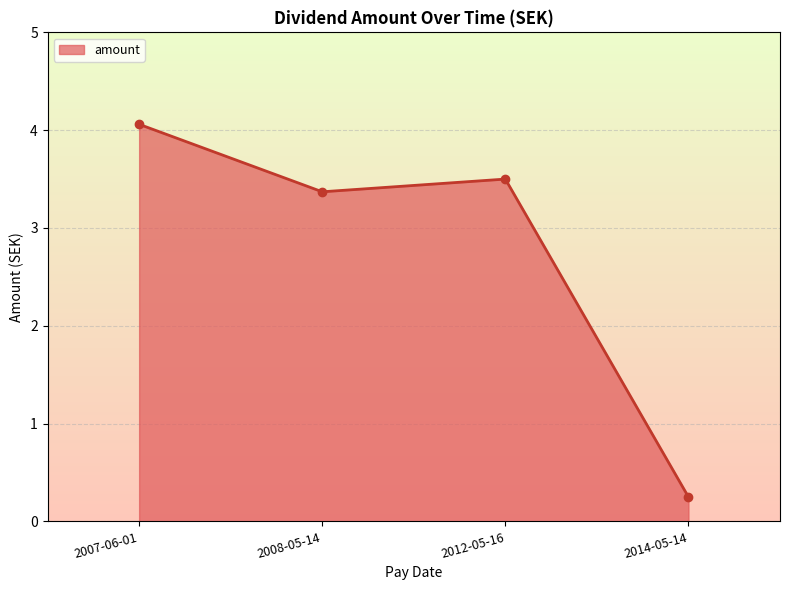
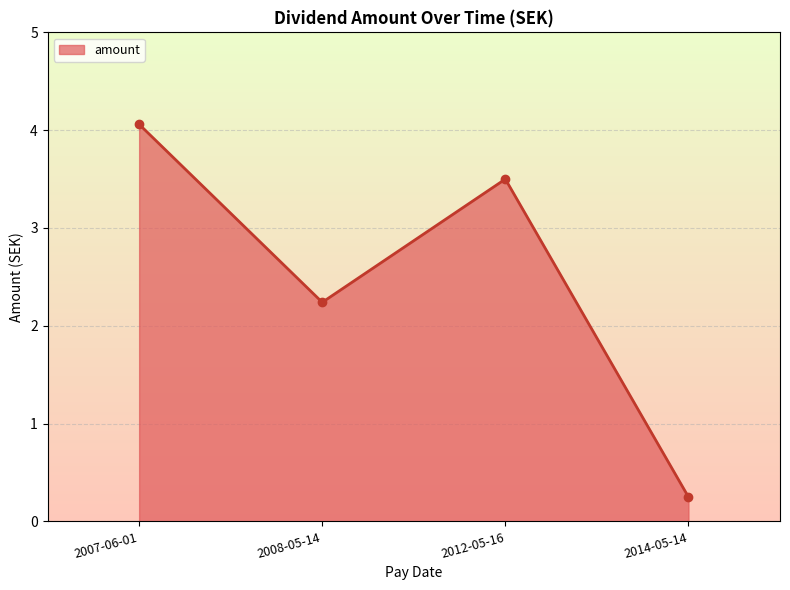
2008-05-14: 3.4 -> 2.2
